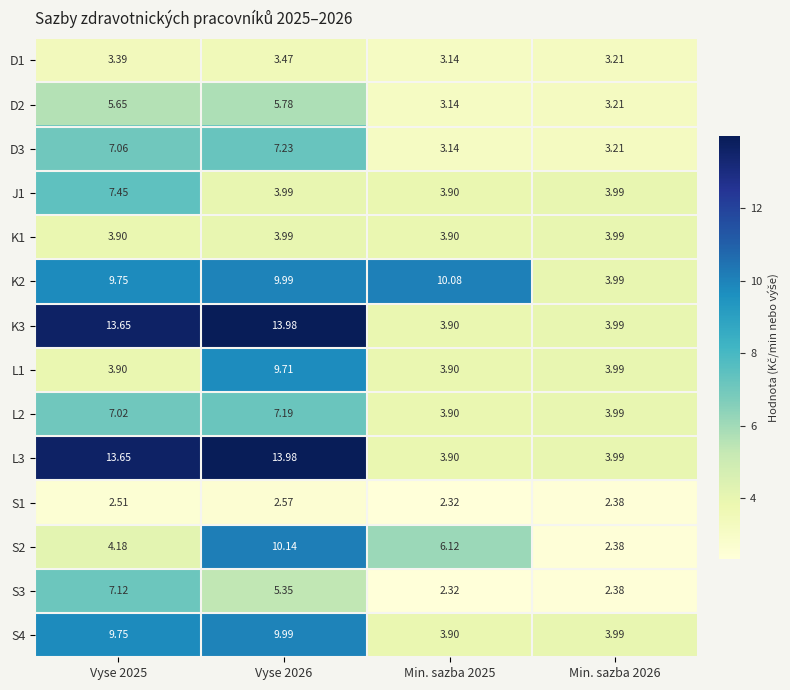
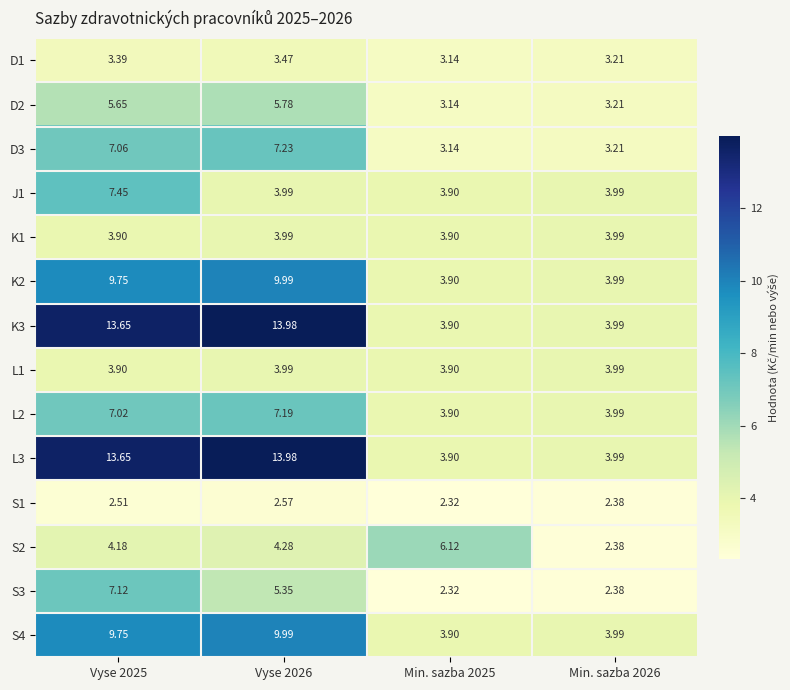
K2, Min. sazba 2025: 10.08 -> 3.90
L1, Vyse 2026: 9.71 -> 3.99
S2, Vyse 2026: 10.14 -> 4.28
